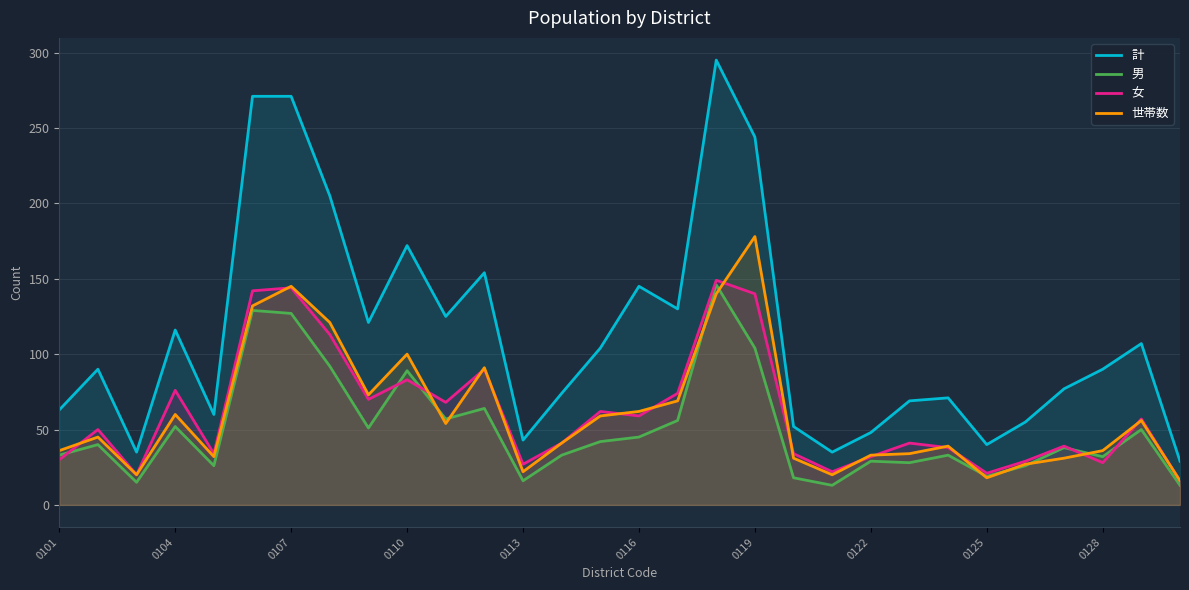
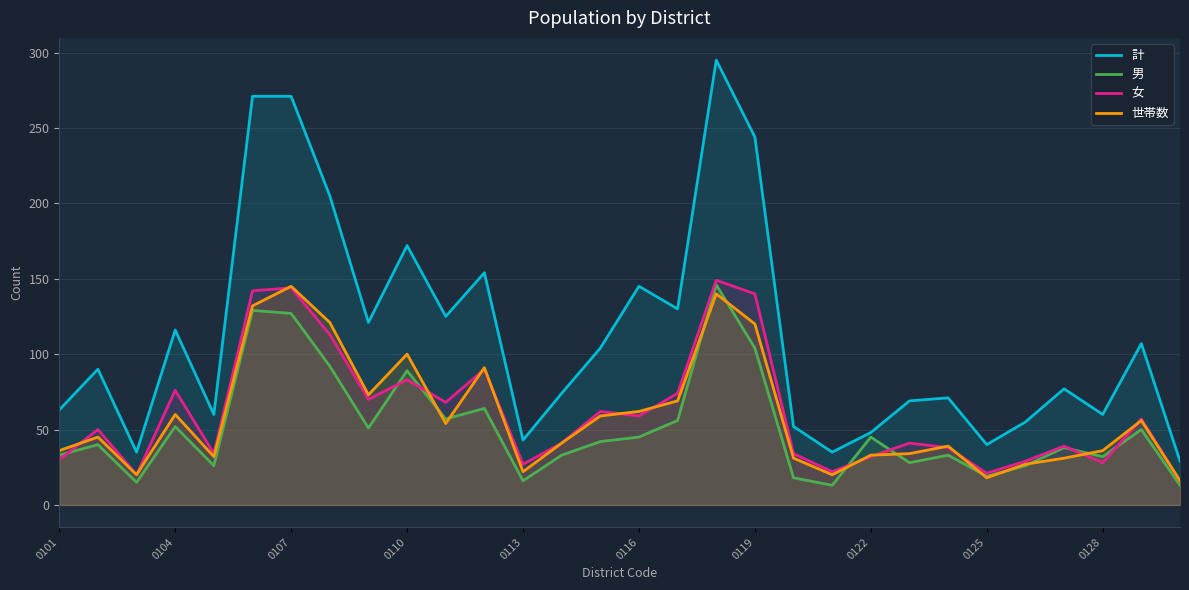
世帯数, 0119: 178 -> 120
男, 0122: 29 -> 45
計, 0128: 90 -> 60
